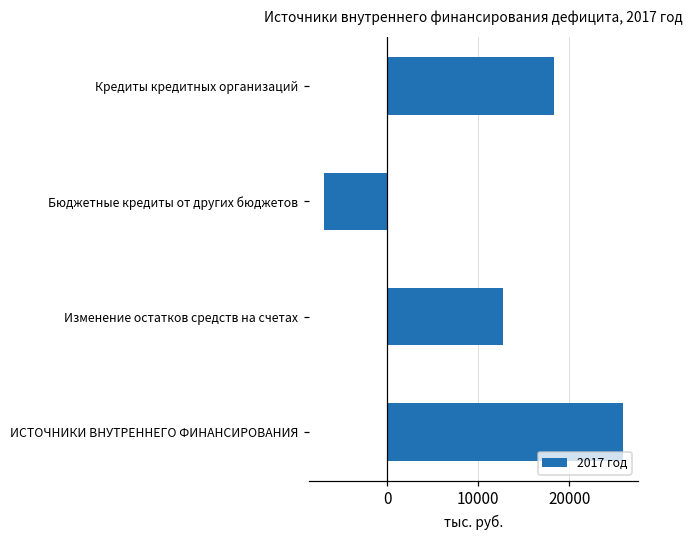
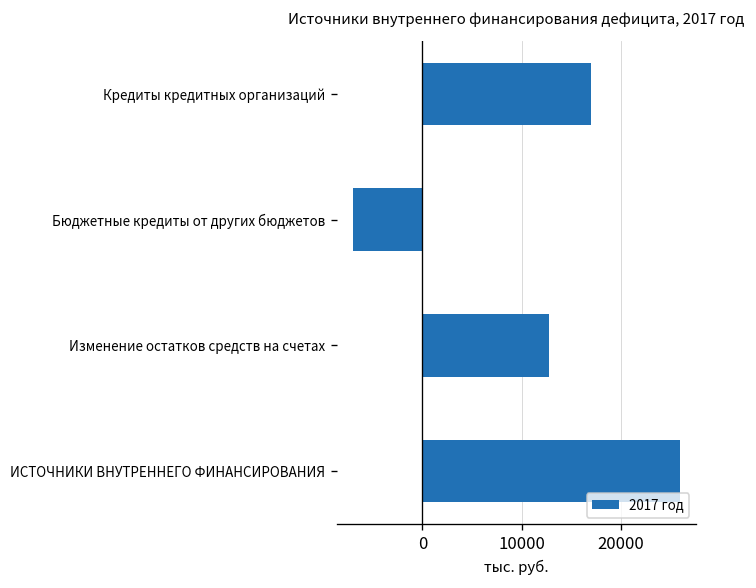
Кредиты кредитных организаций: 18000 -> 17000
